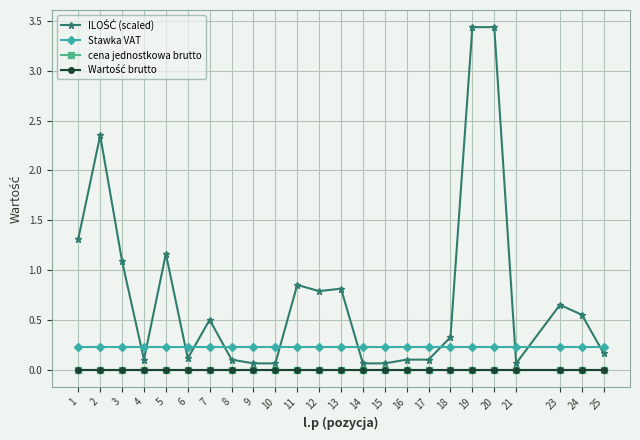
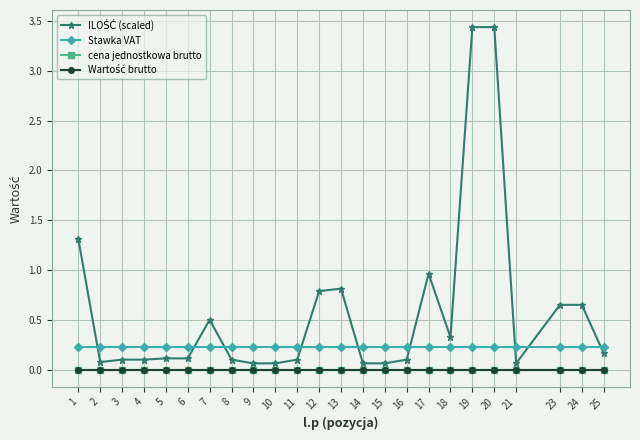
ILOŚĆ (scaled), 2: 2.4 -> 0.1
ILOŚĆ (scaled), 3: 1.1 -> 0.1
ILOŚĆ (scaled), 5: 1.2 -> 0.1
ILOŚĆ (scaled), 11: 0.9 -> 0.1
ILOŚĆ (scaled), 17: 0.1 -> 1.0
ILOŚĆ (scaled), 24: 0.6 -> 0.7
